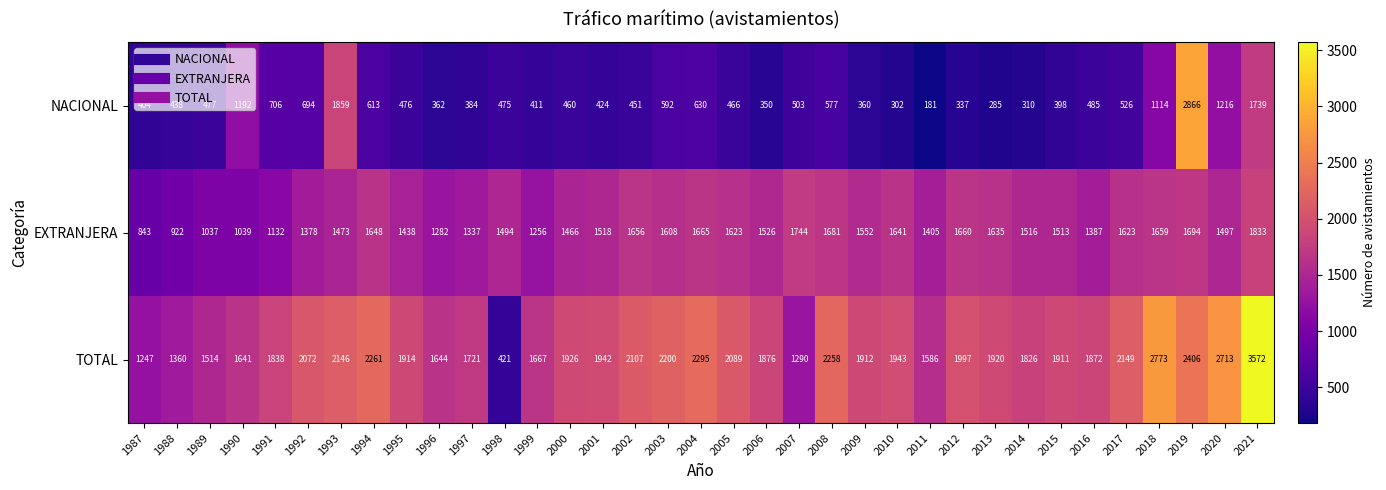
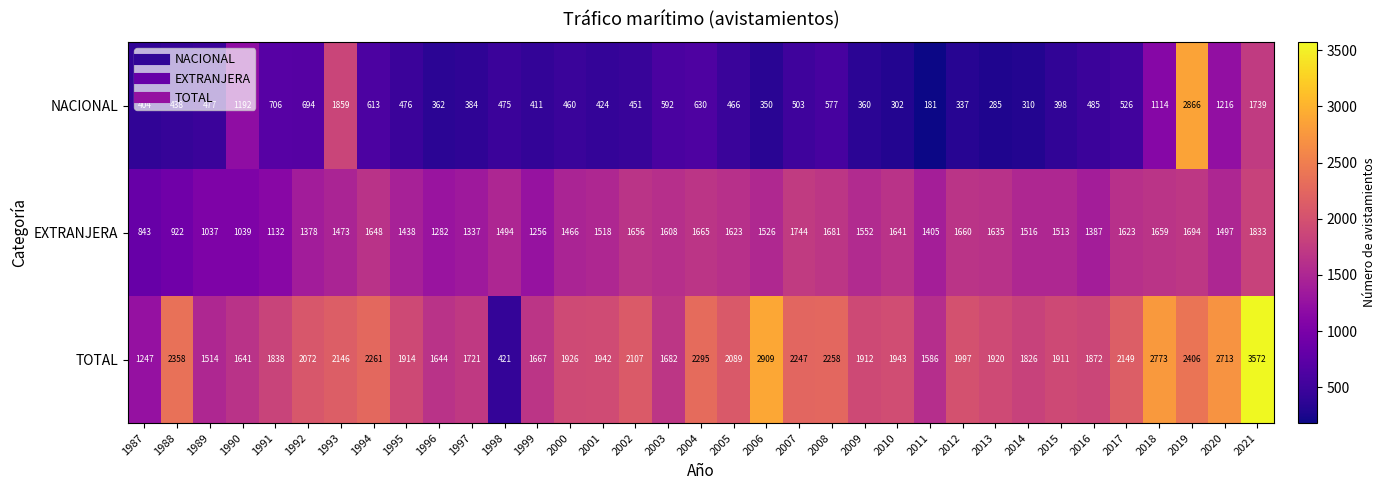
TOTAL, 1988: 1360 -> 2358
TOTAL, 2003: 2200 -> 1682
TOTAL, 2006: 1876 -> 2909
TOTAL, 2007: 1290 -> 2247
